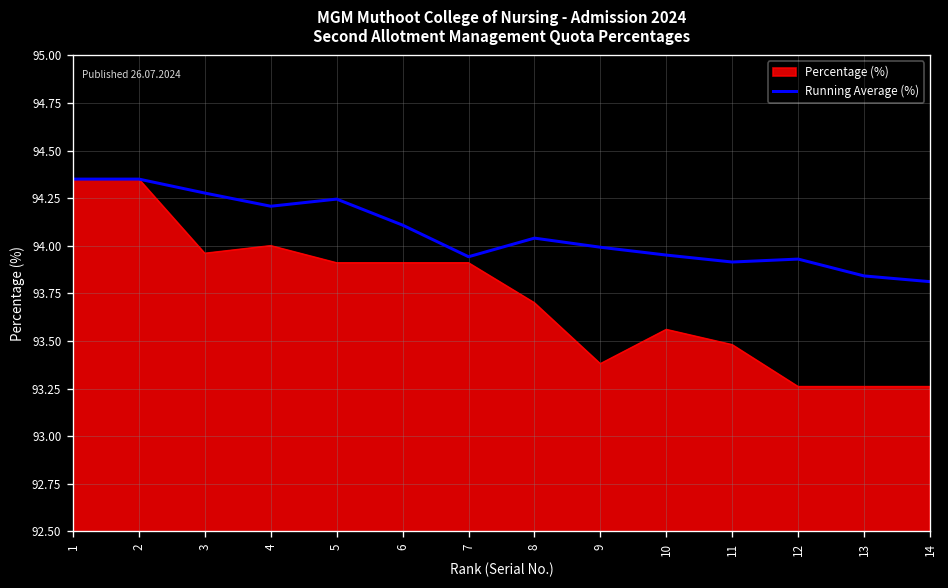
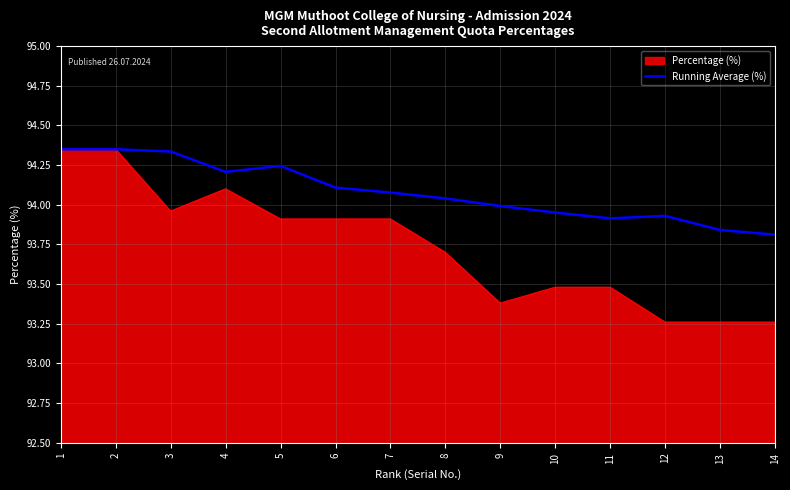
Running Average (%), 3: 94.28 -> 94.34
Percentage (%), 4: 94.0 -> 94.1
Running Average (%), 7: 93.94 -> 94.08
Percentage (%), 10: 93.56 -> 93.48
